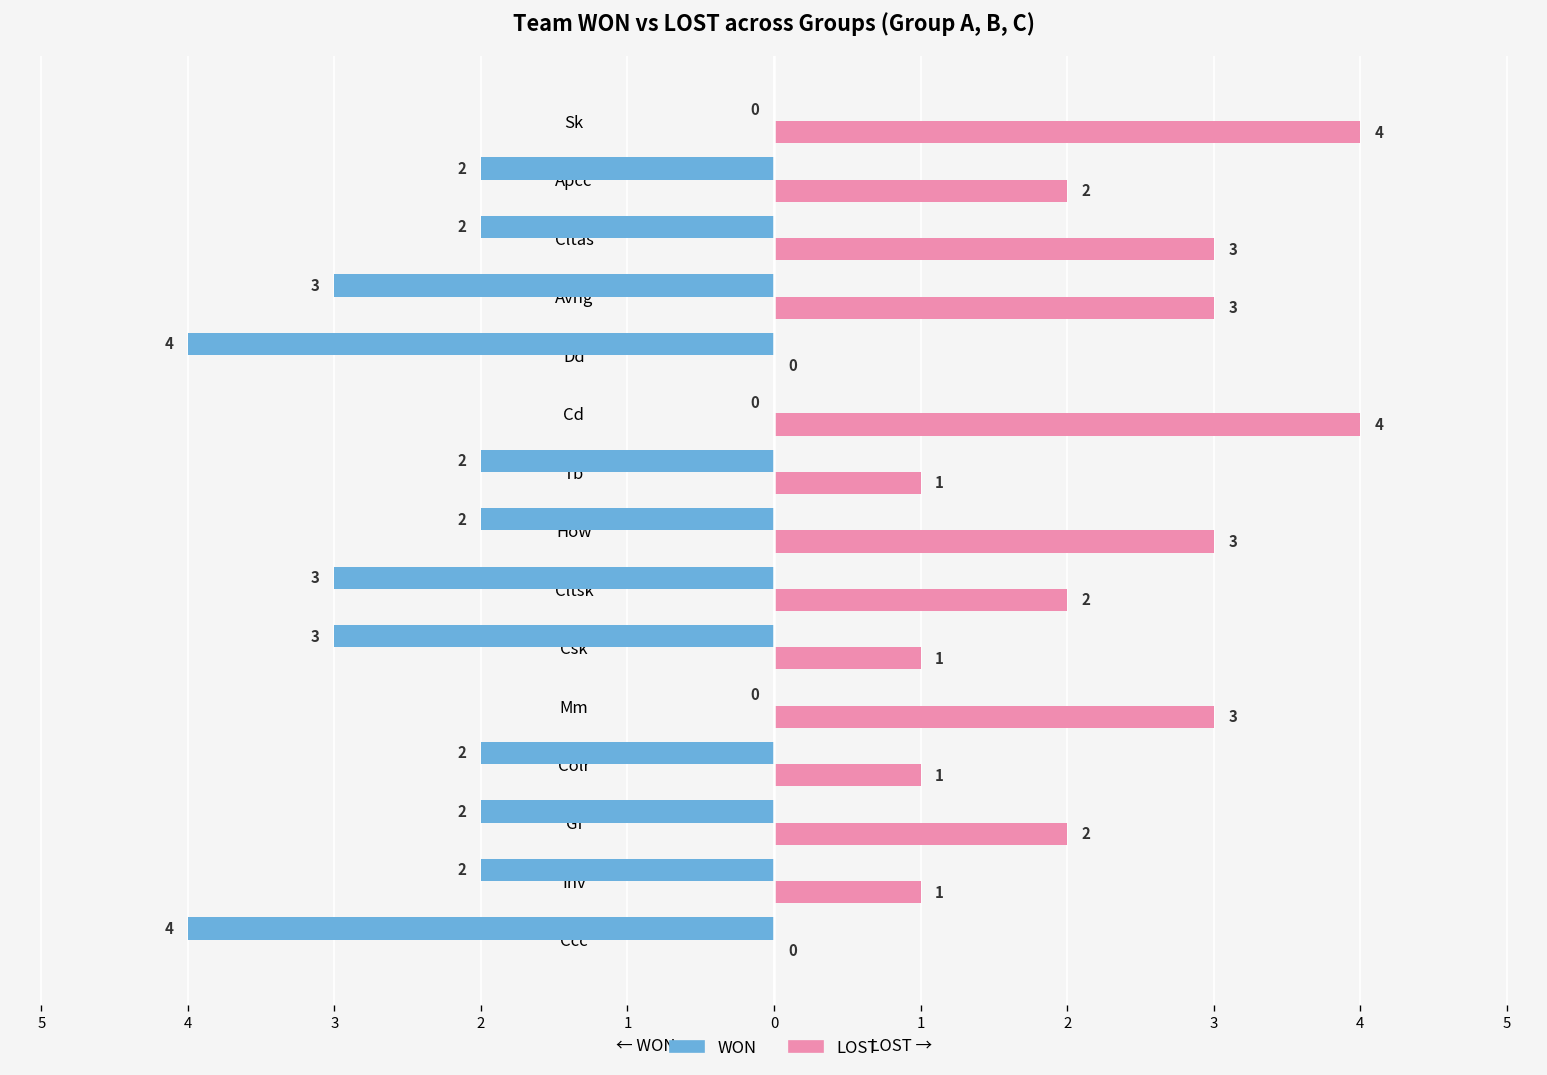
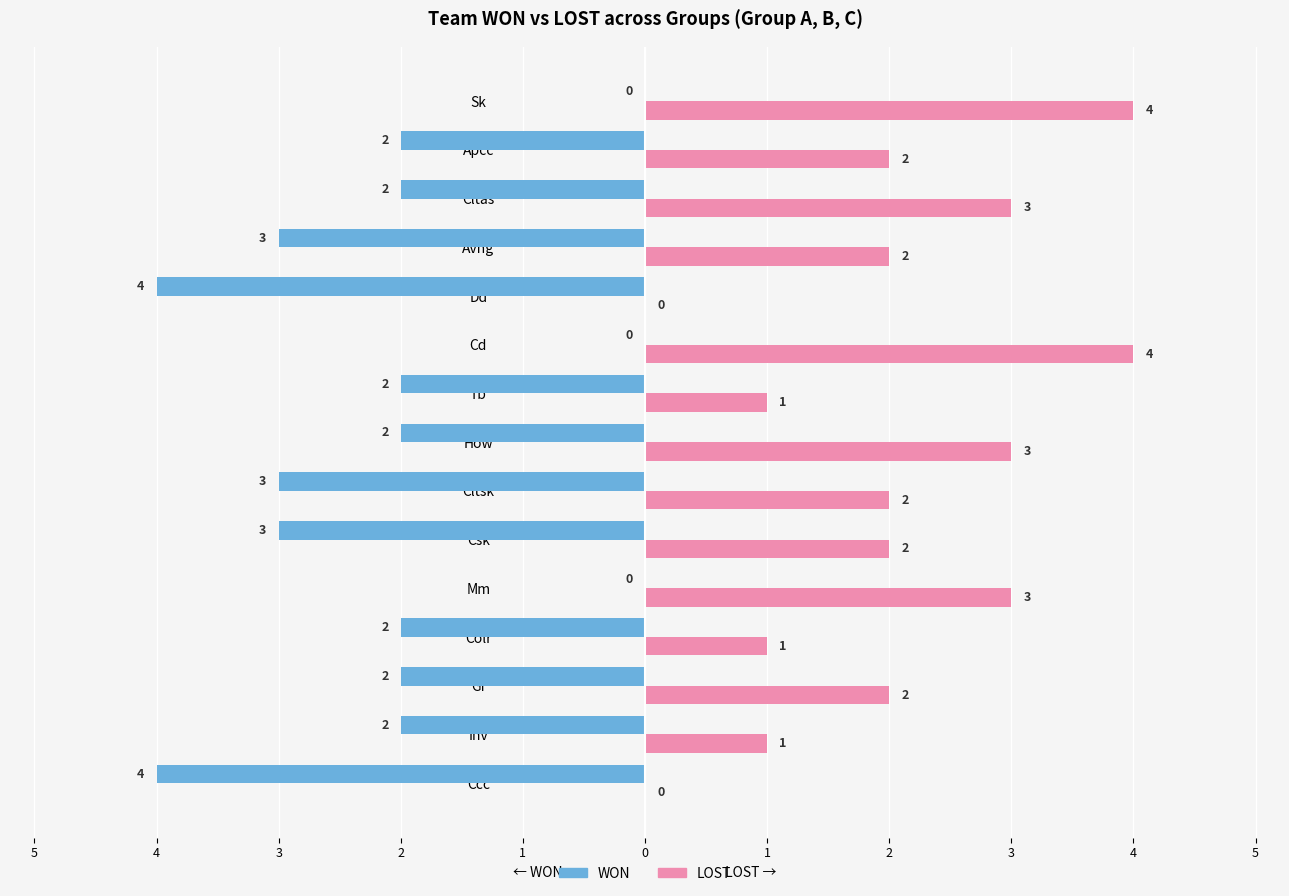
LOST, Avng: 3 -> 2
LOST, Csk: 1 -> 2
